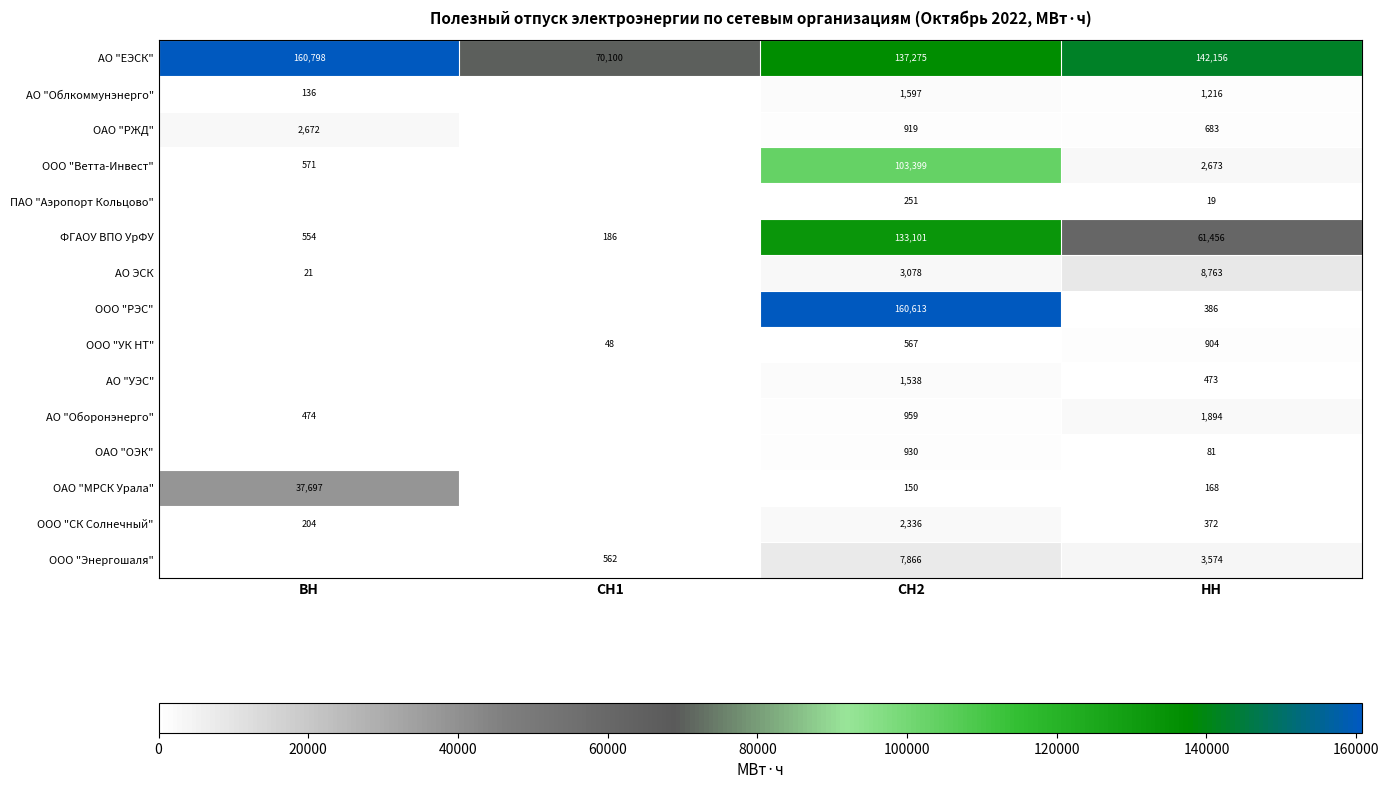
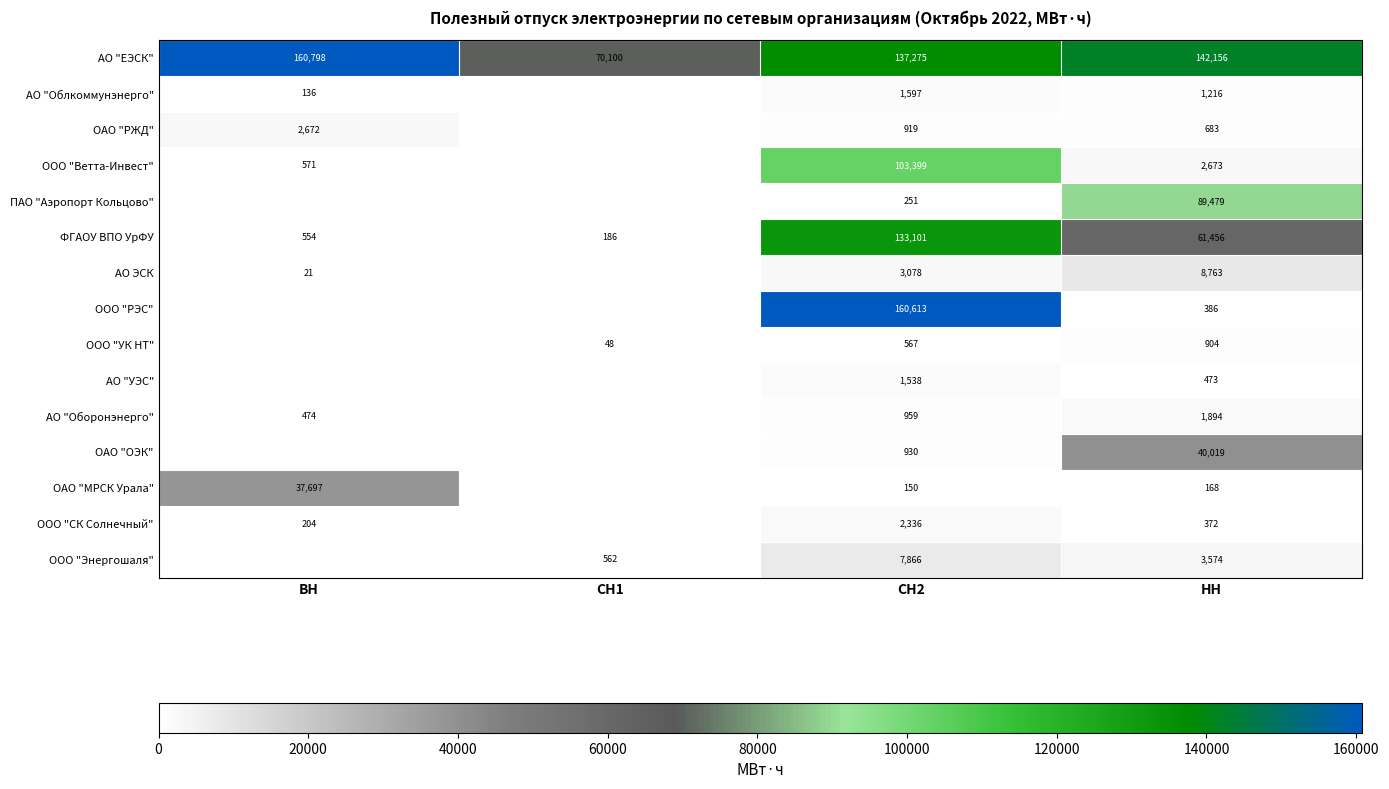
ПАО "Аэропорт Кольцово", НН: 19 -> 89,479
ОАО "ОЭК", НН: 81 -> 40,019
